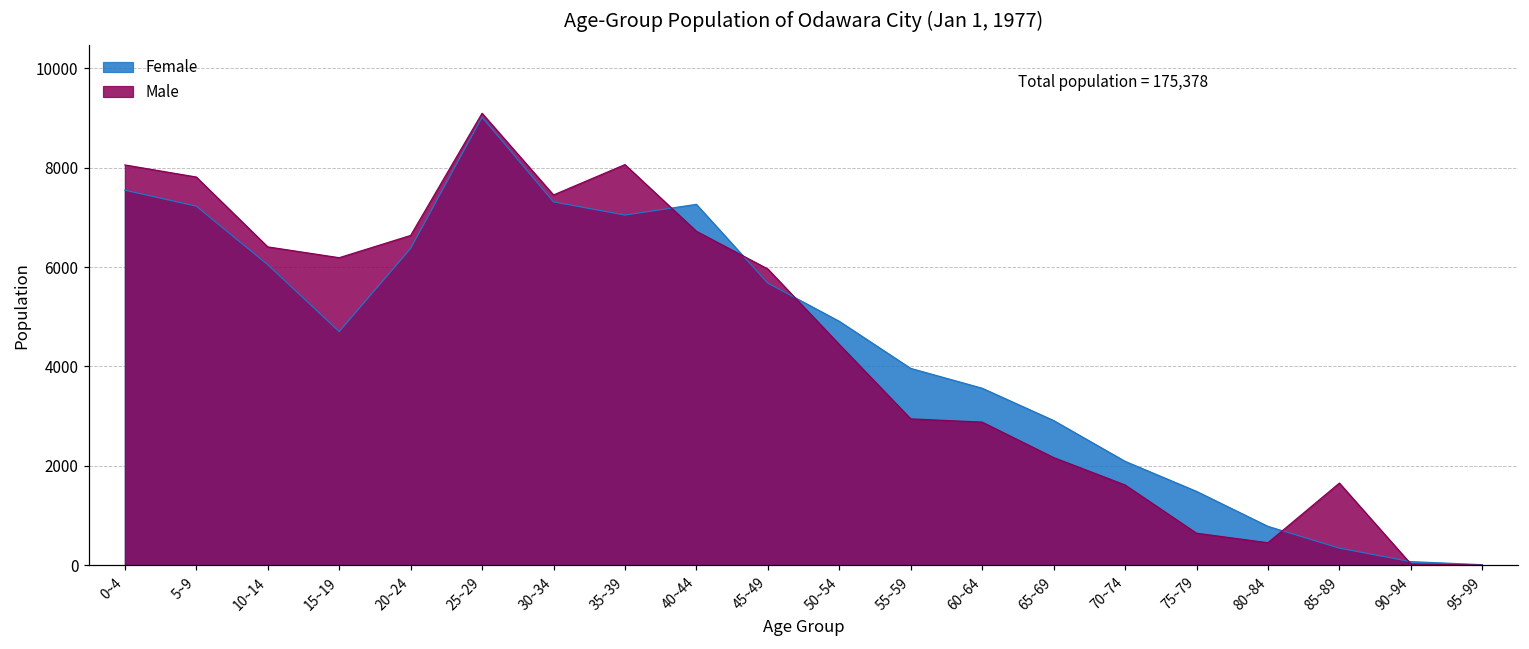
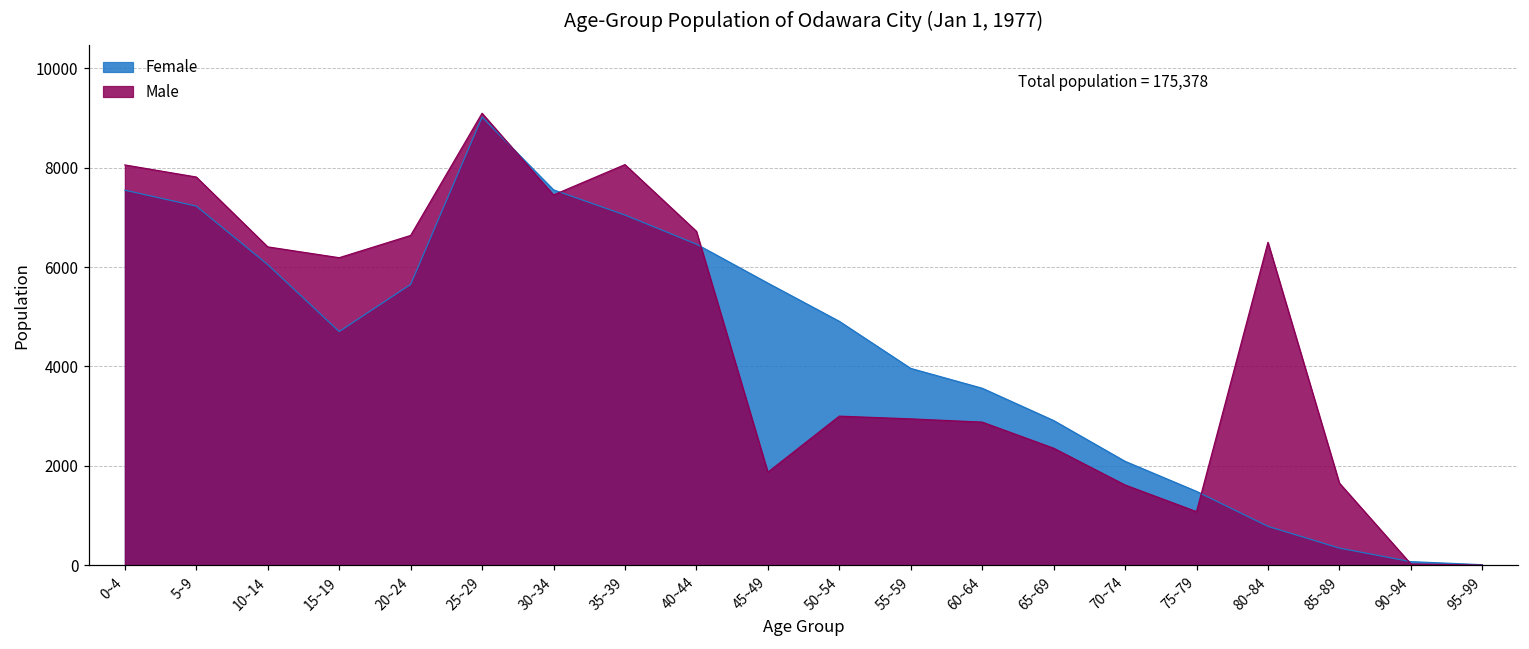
Female, 20~24: 6400 -> 5700
Female, 30~34: 7300 -> 7600
Female, 40~44: 7300 -> 6500
Male, 45~49: 6000 -> 1900
Male, 50~54: 4400 -> 3000
Male, 65~69: 2200 -> 2400
Male, 75~79: 600 -> 1100
Male, 80~84: 500 -> 6500
